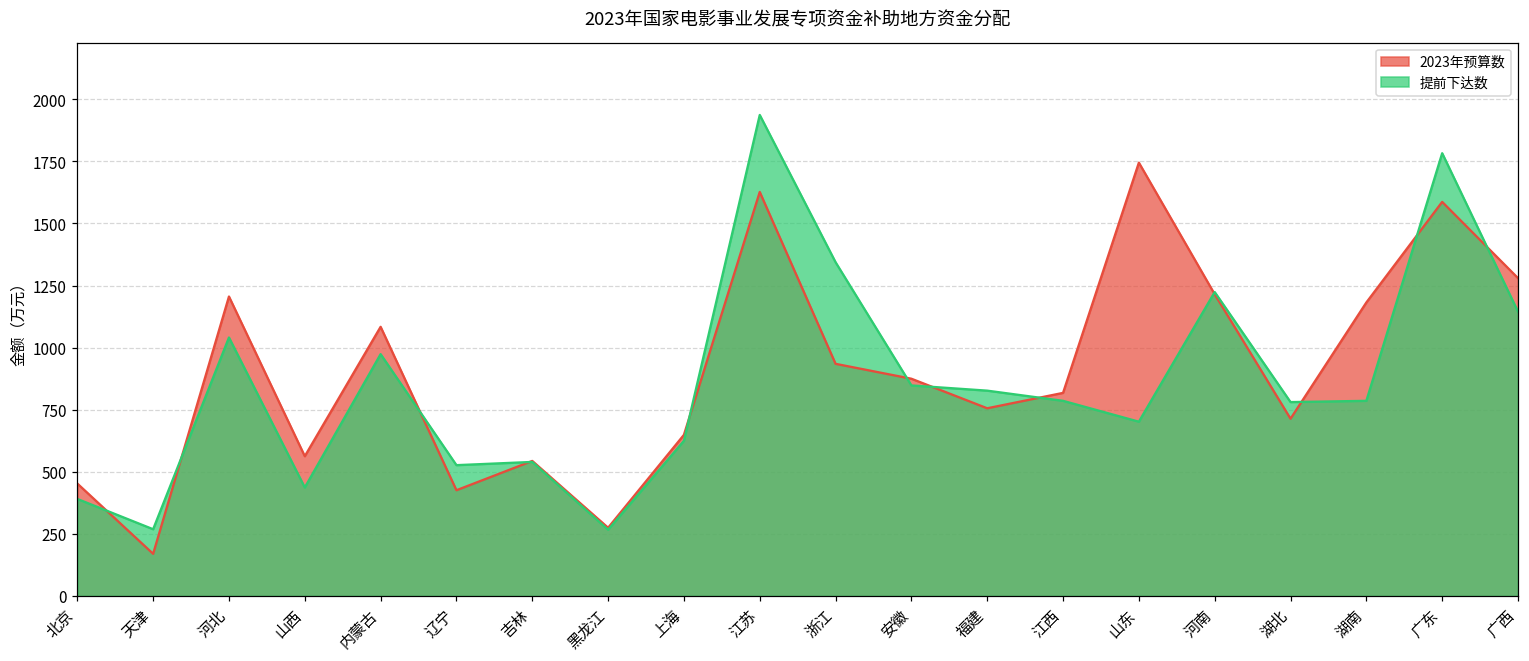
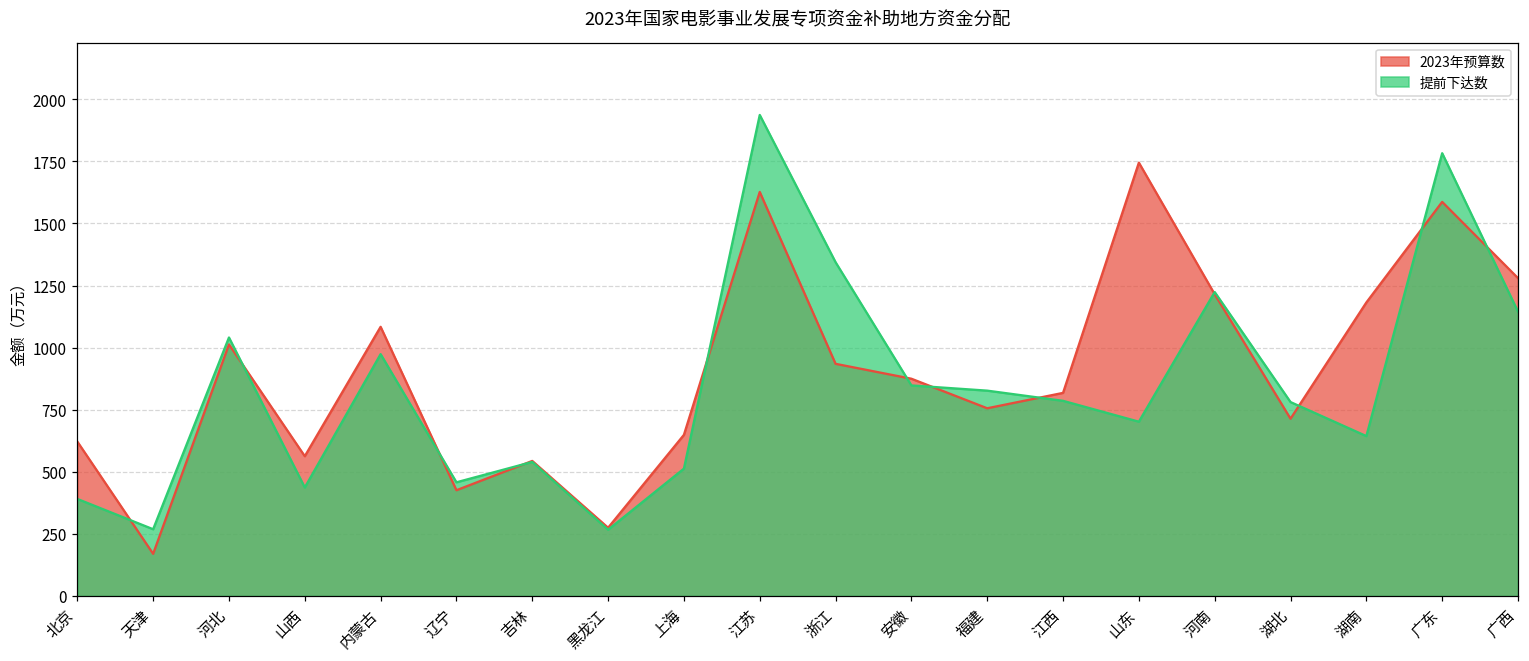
2023年预算数, 北京: 450 -> 620
2023年预算数, 河北: 1210 -> 1010
提前下达数, 辽宁: 530 -> 460
提前下达数, 上海: 630 -> 510
提前下达数, 湖南: 790 -> 640
